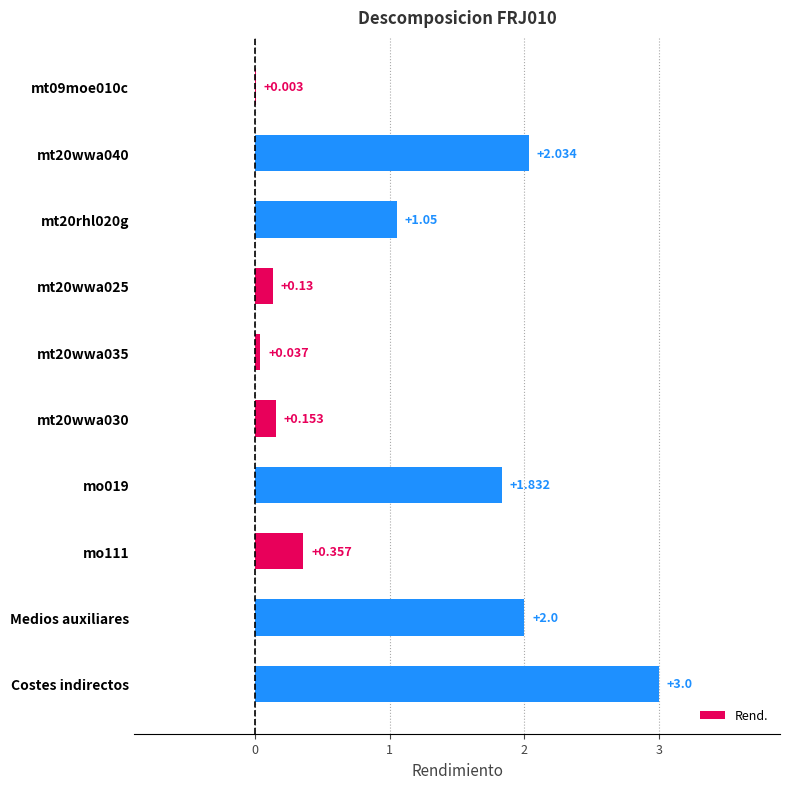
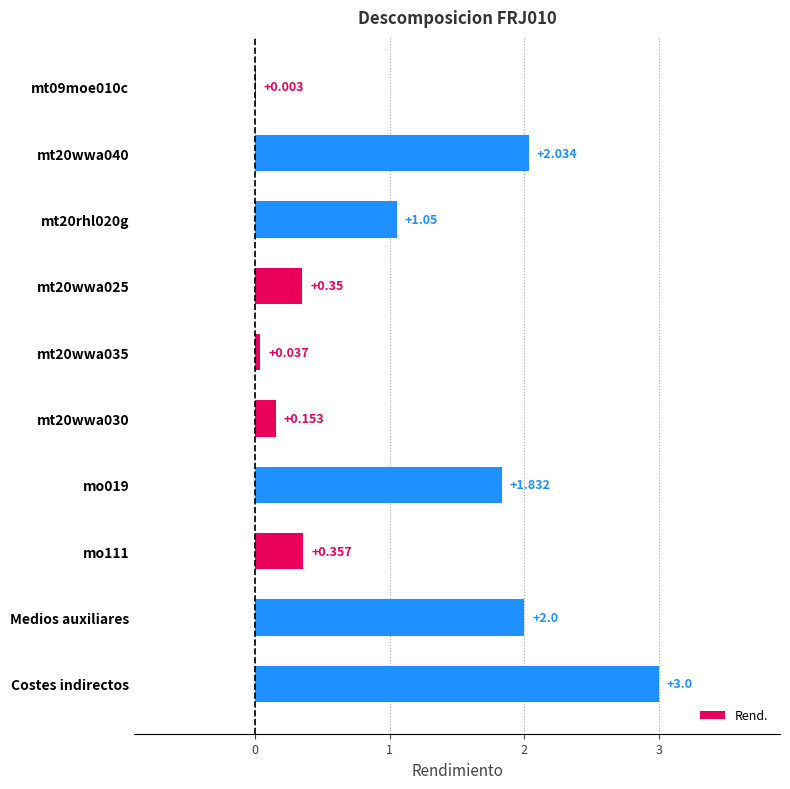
mt20wwa025: +0.13 -> +0.35
